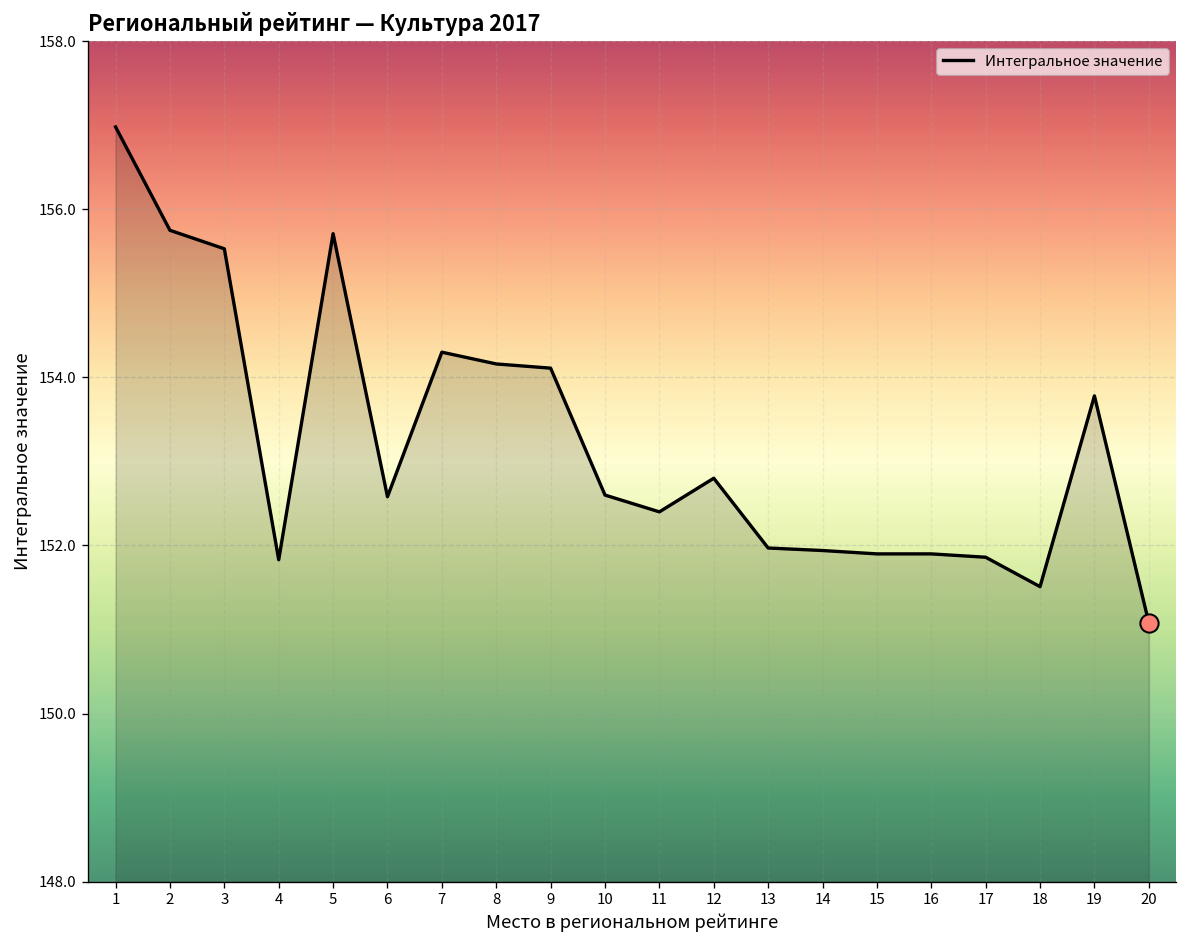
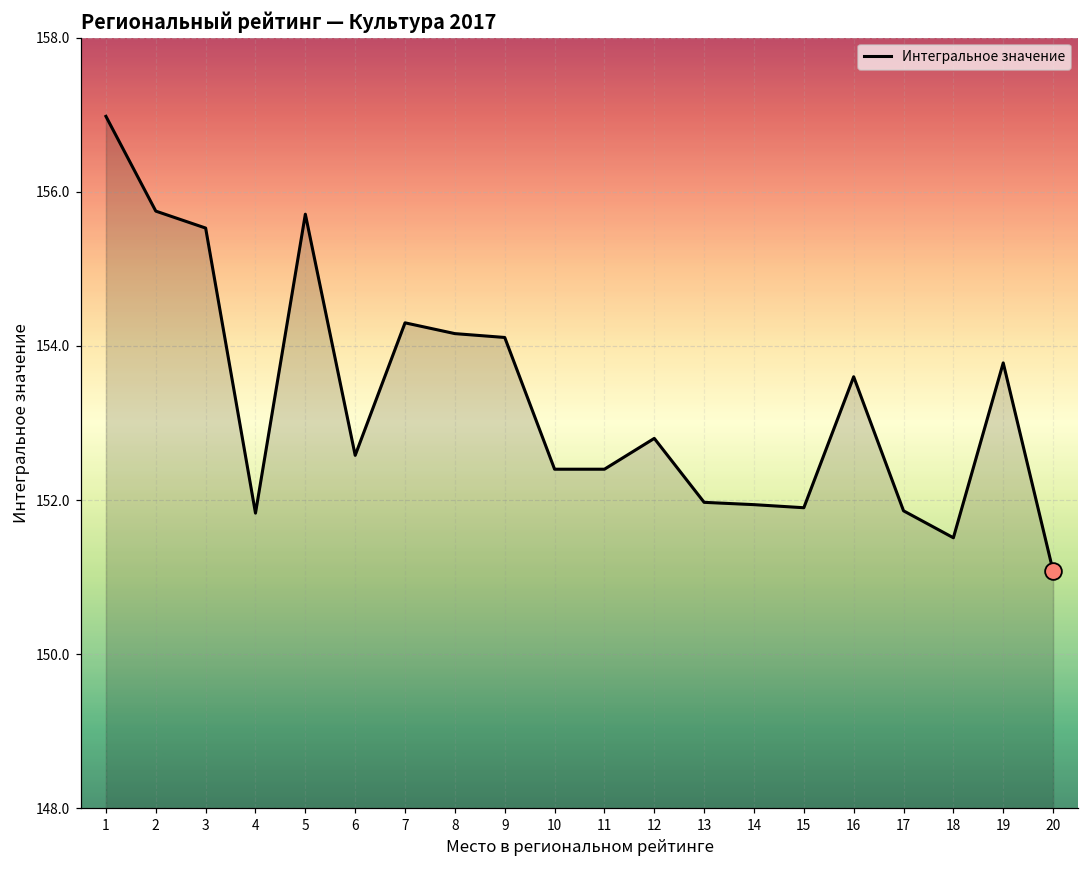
Интегральное значение, 10: 152.6 -> 152.4
Интегральное значение, 16: 151.9 -> 153.6
